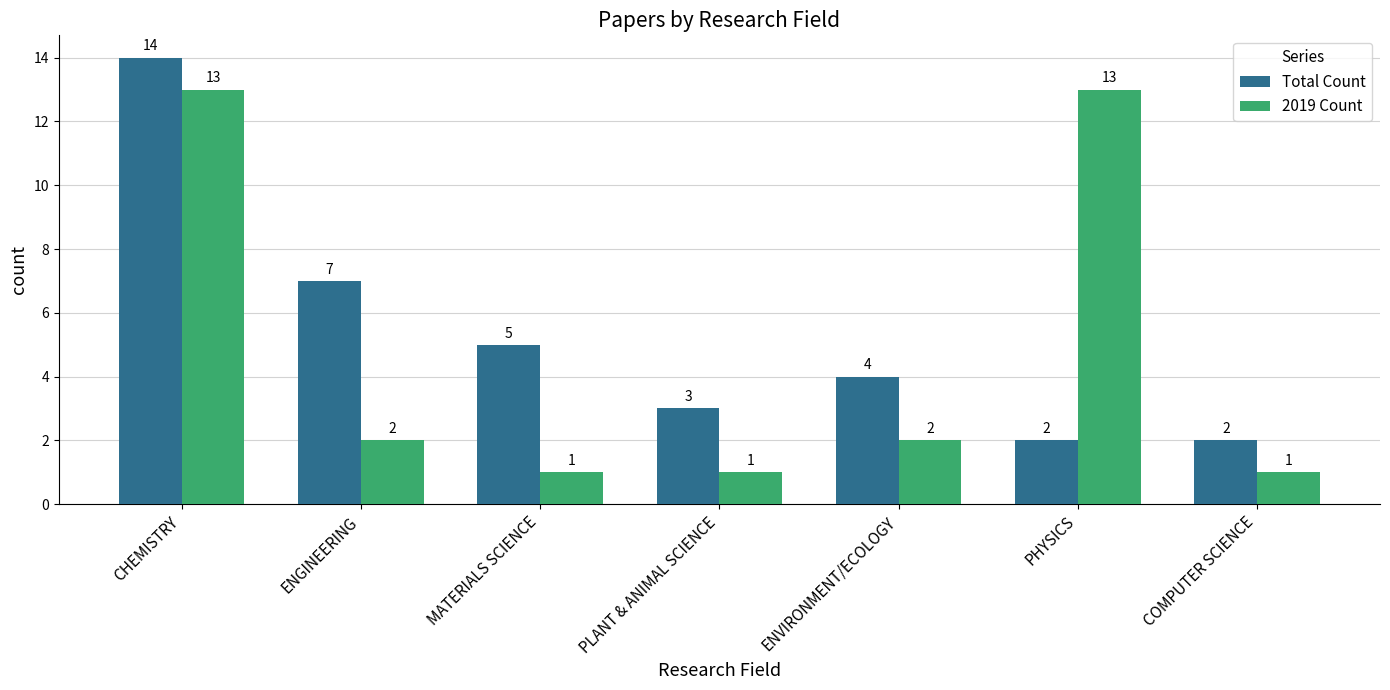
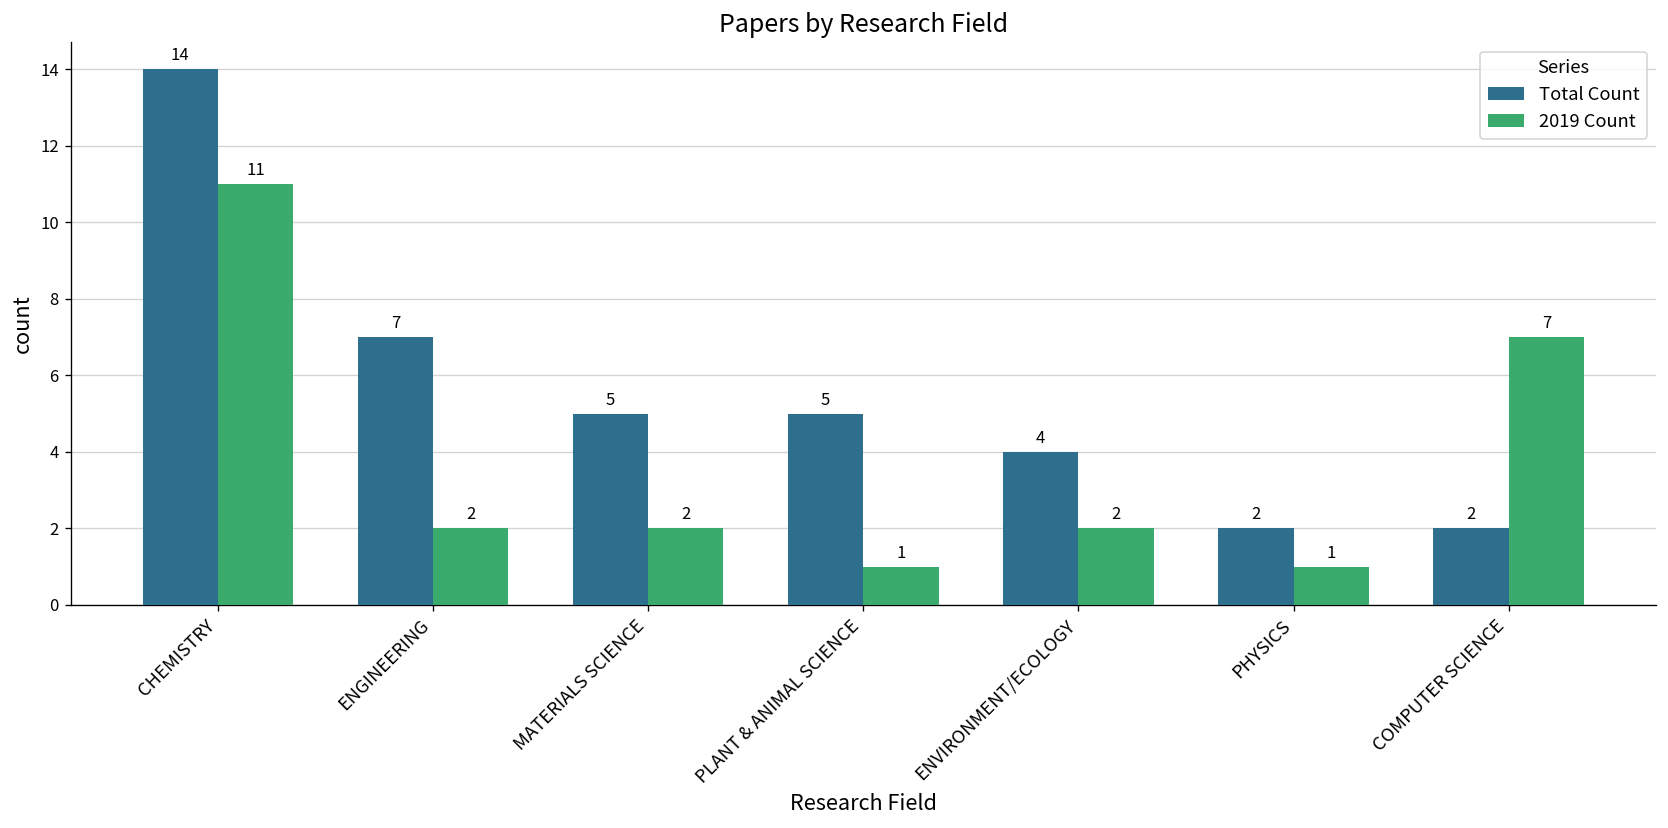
2019 Count, CHEMISTRY: 13 -> 11
2019 Count, MATERIALS SCIENCE: 1 -> 2
Total Count, PLANT & ANIMAL SCIENCE: 3 -> 5
2019 Count, PHYSICS: 13 -> 1
2019 Count, COMPUTER SCIENCE: 1 -> 7
